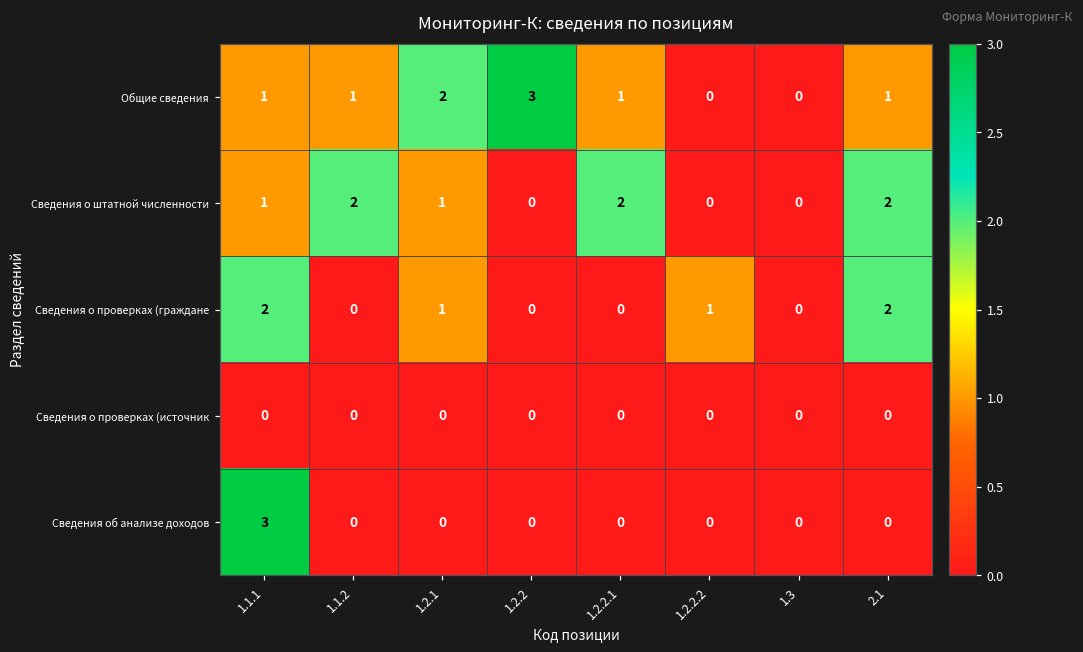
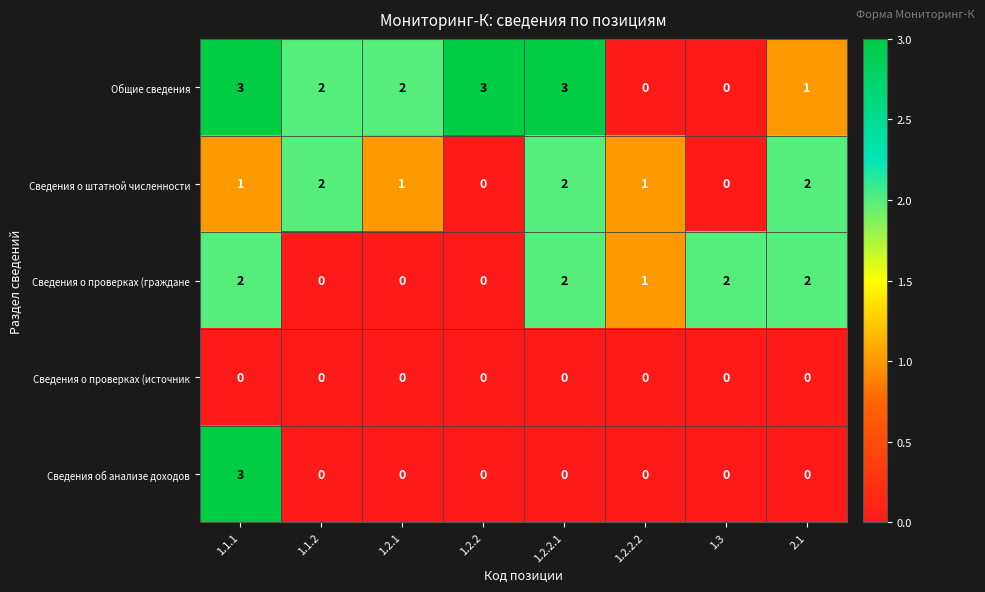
Общие сведения, 1.1.1: 1 -> 3
Общие сведения, 1.1.2: 1 -> 2
Общие сведения, 1.2.2.1: 1 -> 3
Сведения о штатной численности, 1.2.2.2: 0 -> 1
Сведения о проверках (граждане, 1.2.1: 1 -> 0
Сведения о проверках (граждане, 1.2.2.1: 0 -> 2
Сведения о проверках (граждане, 1.3: 0 -> 2
